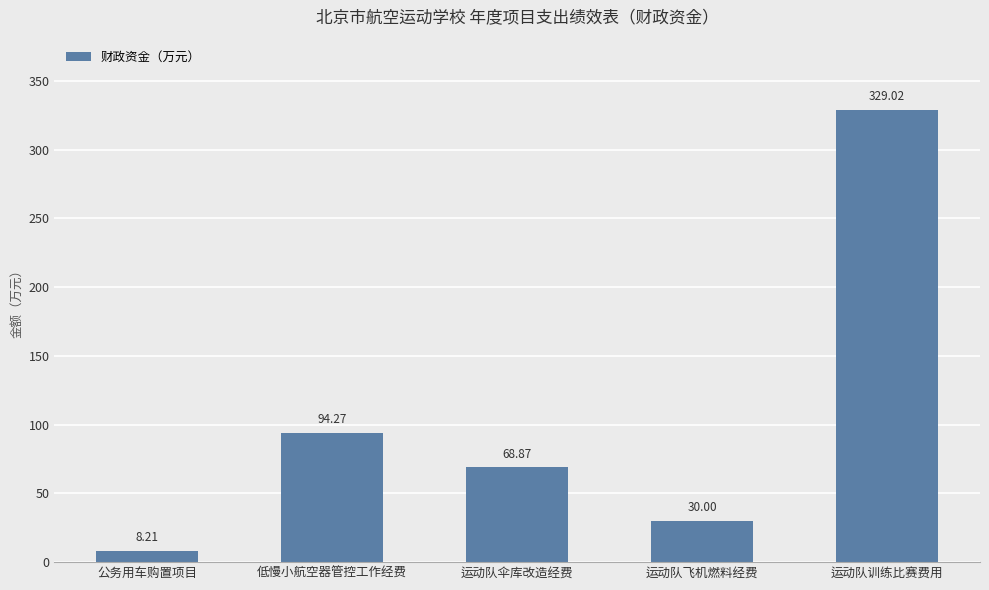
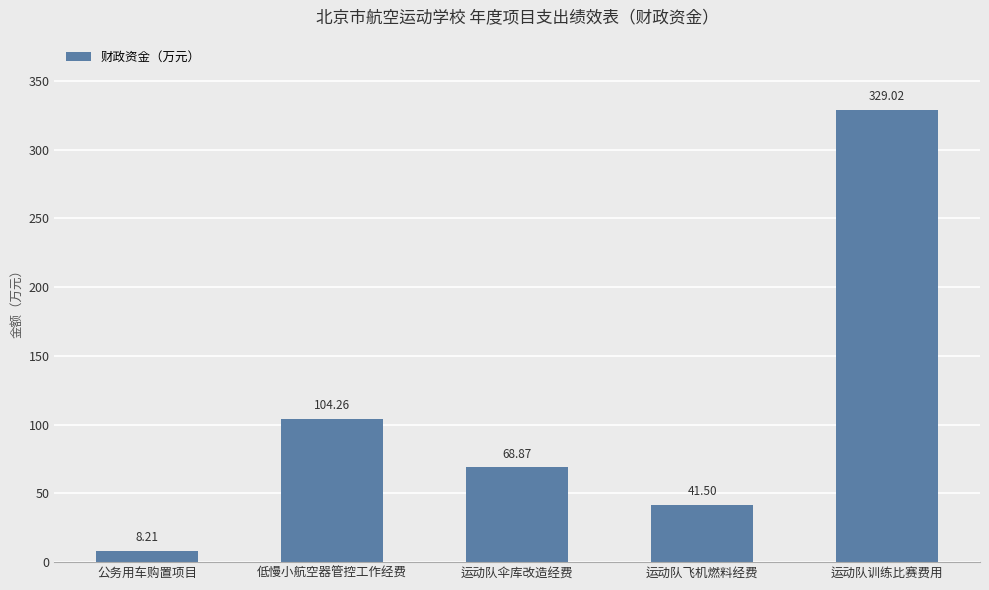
低慢小航空器管控工作经费: 94.27 -> 104.26
运动队飞机燃料经费: 30.00 -> 41.50
